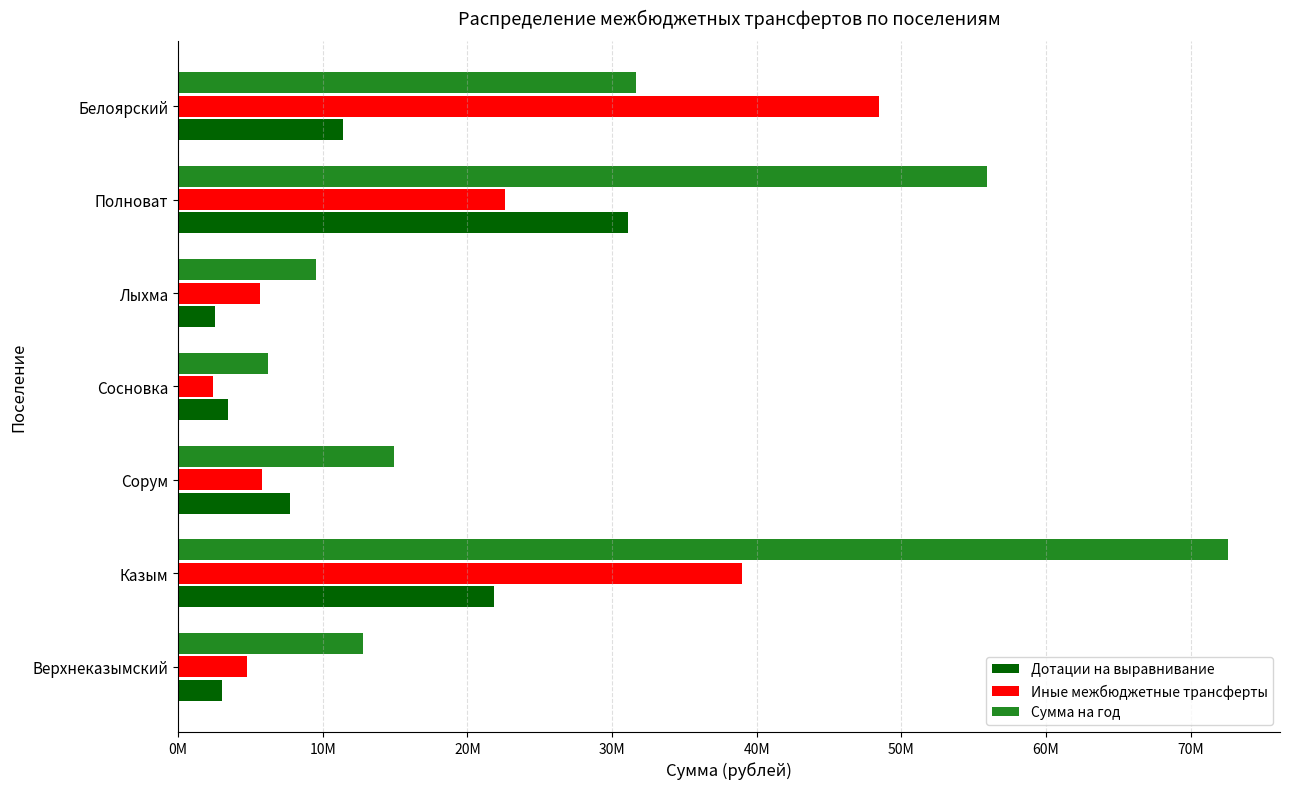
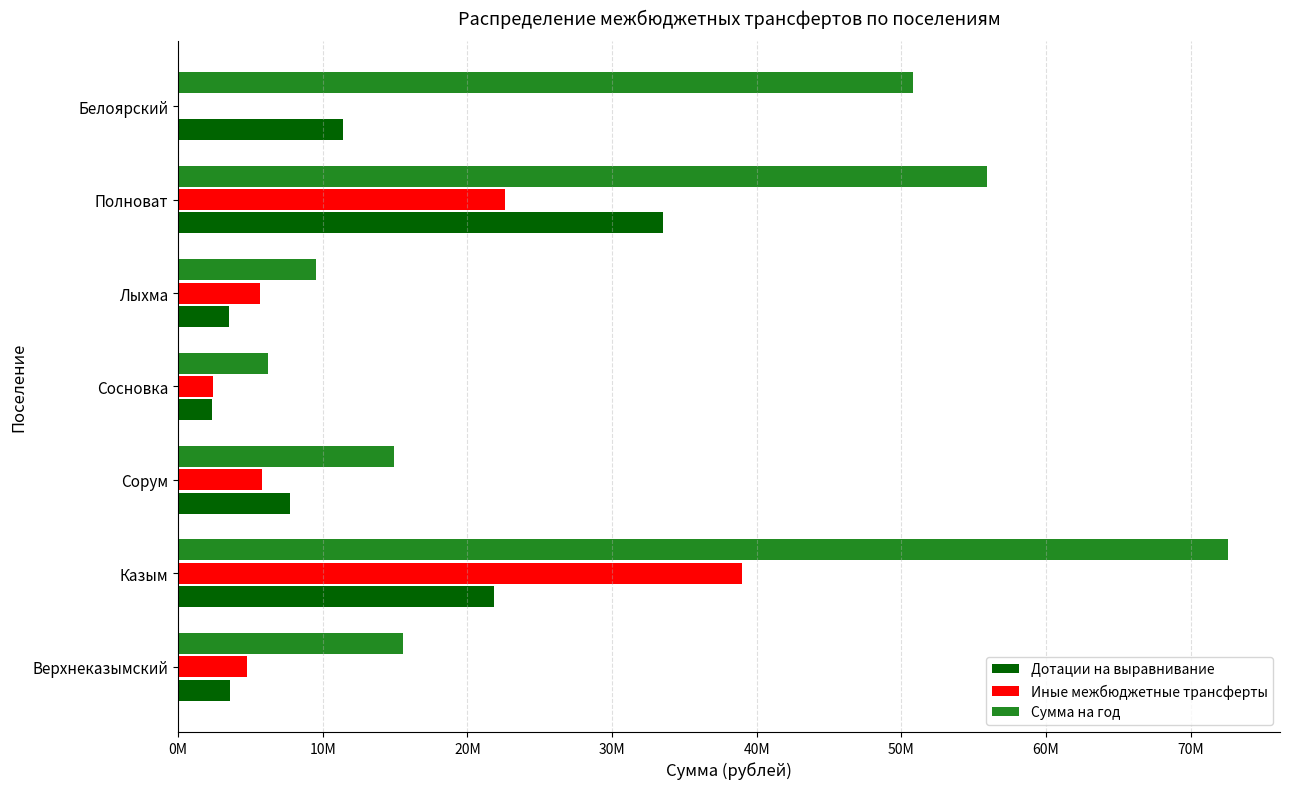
Сумма на год, Белоярский: 31600000 -> 50800000
Иные межбюджетные трансферты, Белоярский: 48500000 -> 0
Дотации на выравнивание, Полноват: 31100000 -> 33500000
Дотации на выравнивание, Лыхма: 2600000 -> 3500000
Дотации на выравнивание, Сосновка: 3500000 -> 2400000
Сумма на год, Верхнеказымский: 12800000 -> 15500000
Дотации на выравнивание, Верхнеказымский: 3000000 -> 3600000
